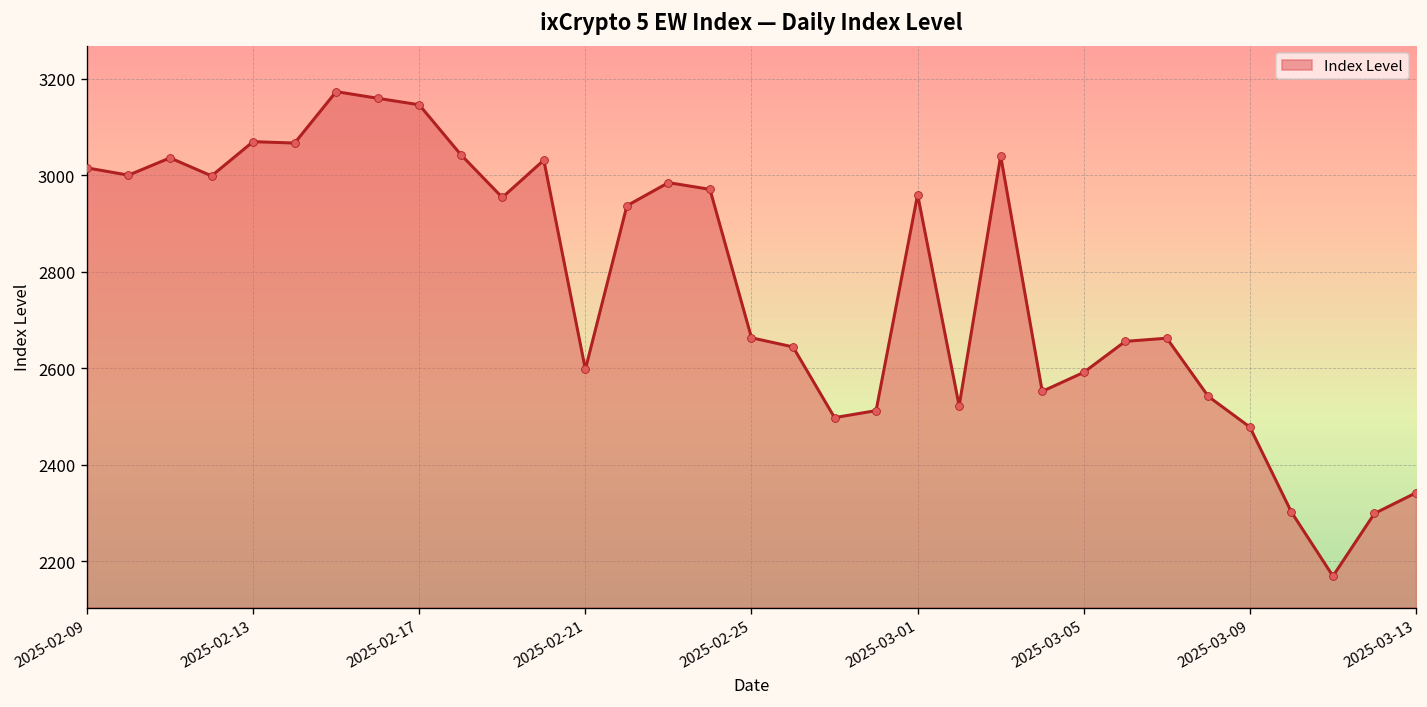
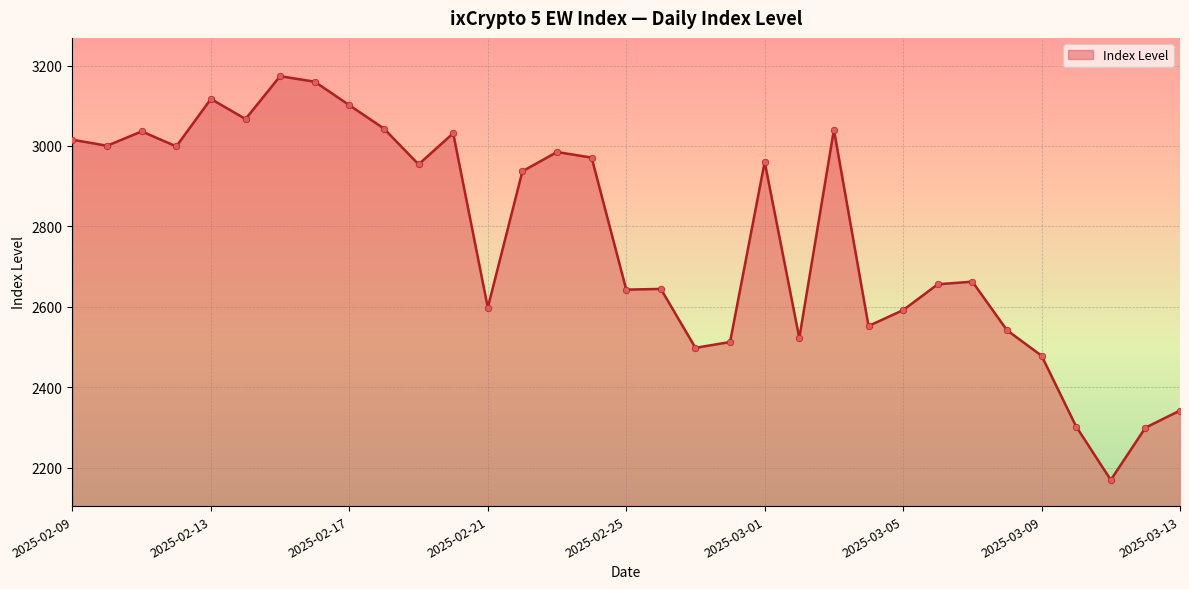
2025-02-13: 3070 -> 3120
2025-02-17: 3150 -> 3100
2025-02-25: 2660 -> 2640
